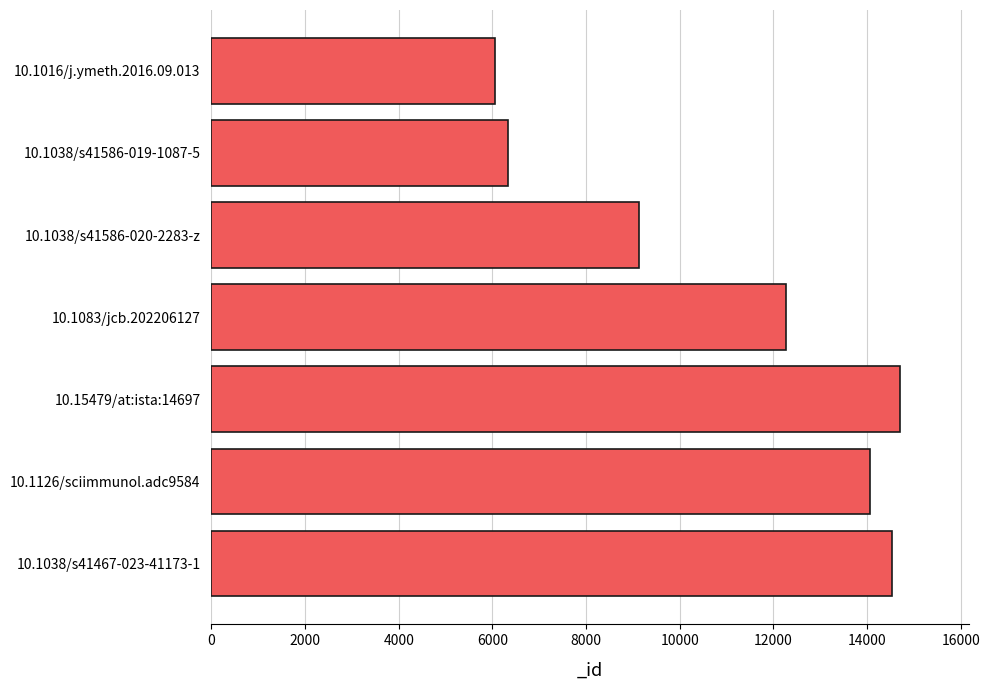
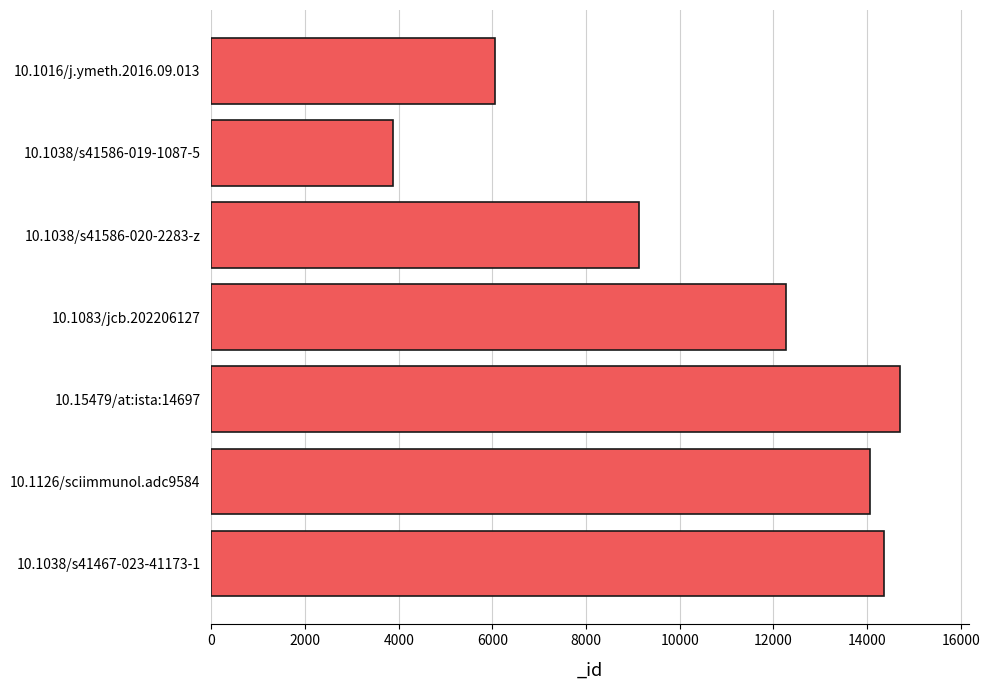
10.1038/s41586-019-1087-5: 6300 -> 3900
10.1038/s41467-023-41173-1: 14500 -> 14400
